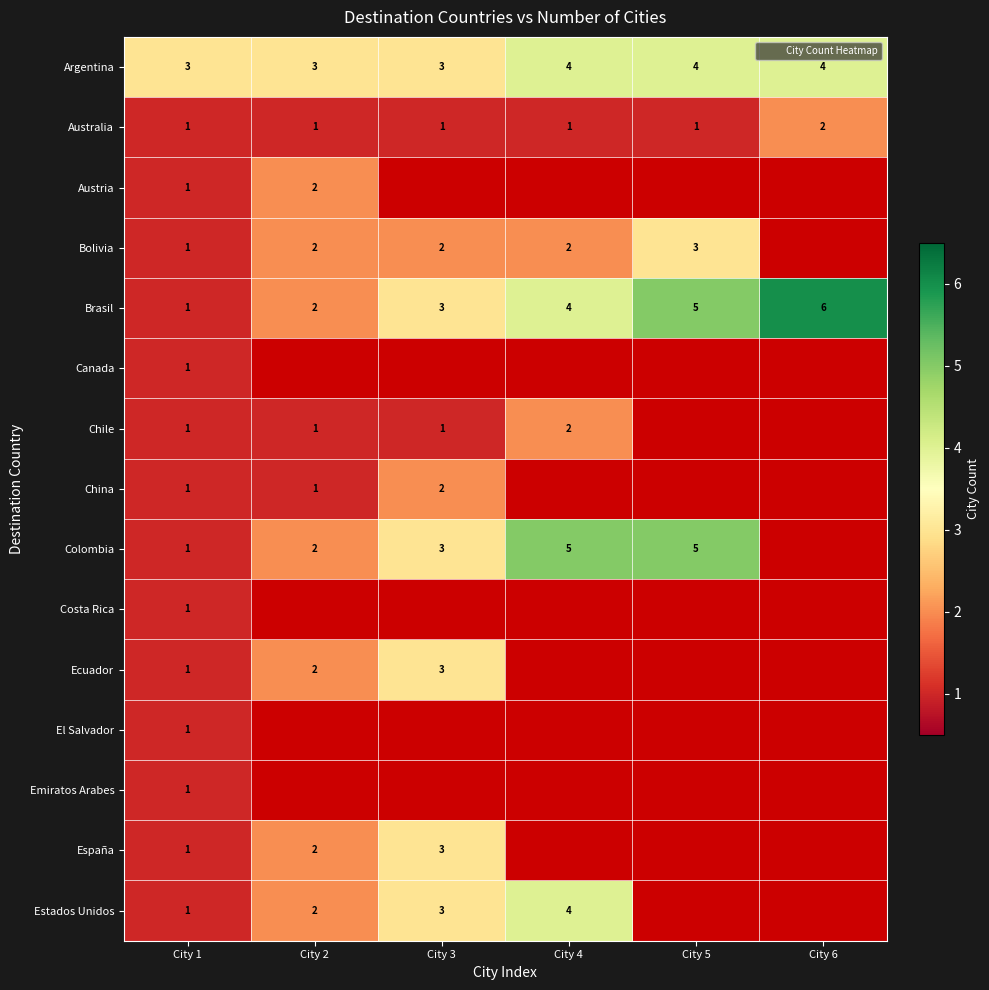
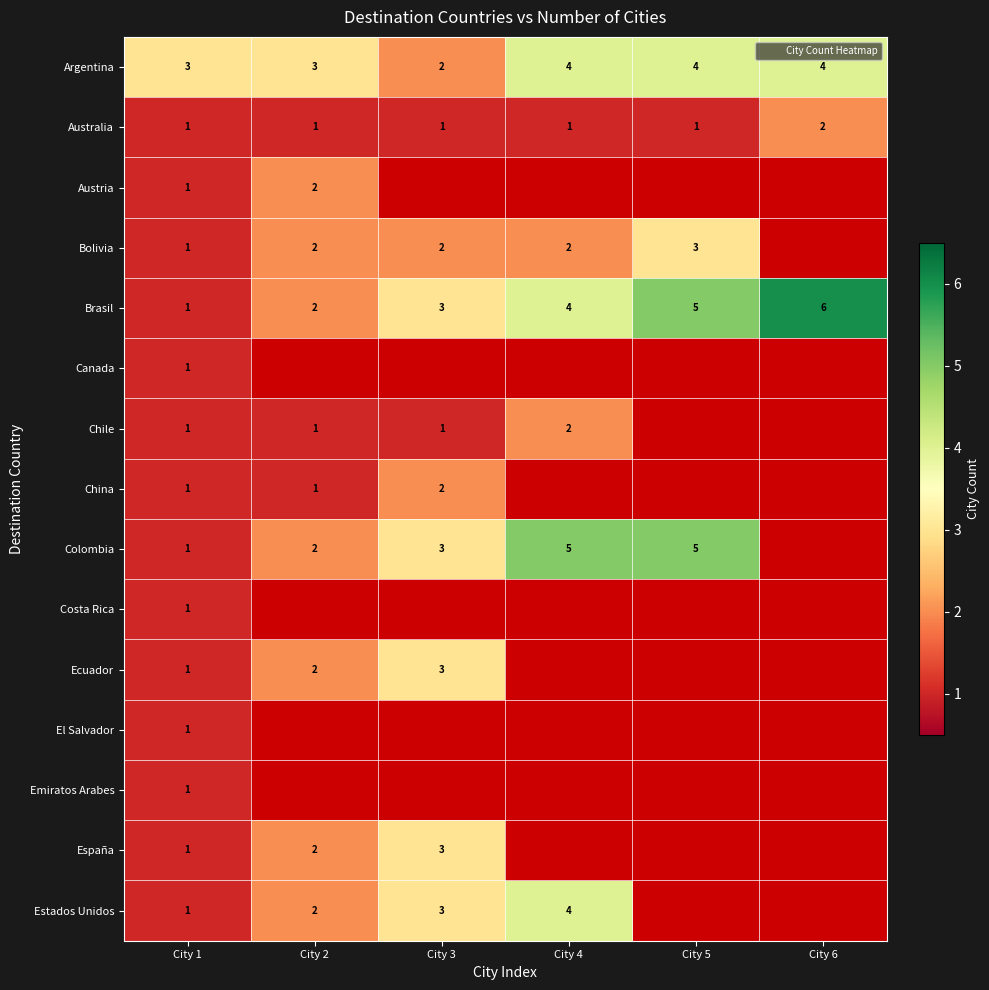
Argentina, City 3: 3 -> 2
